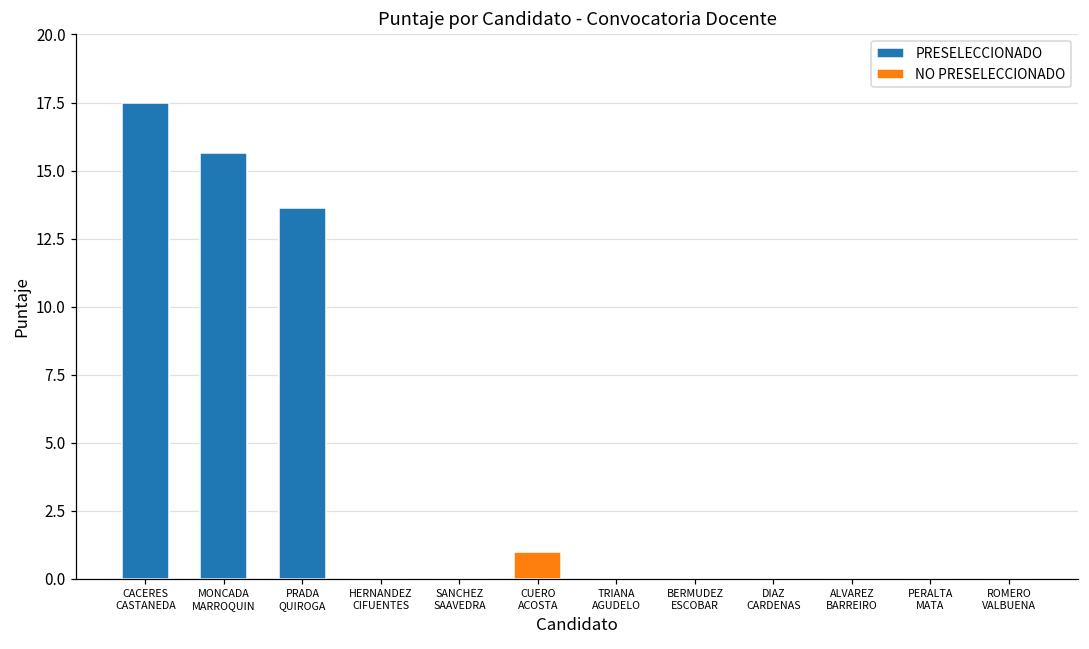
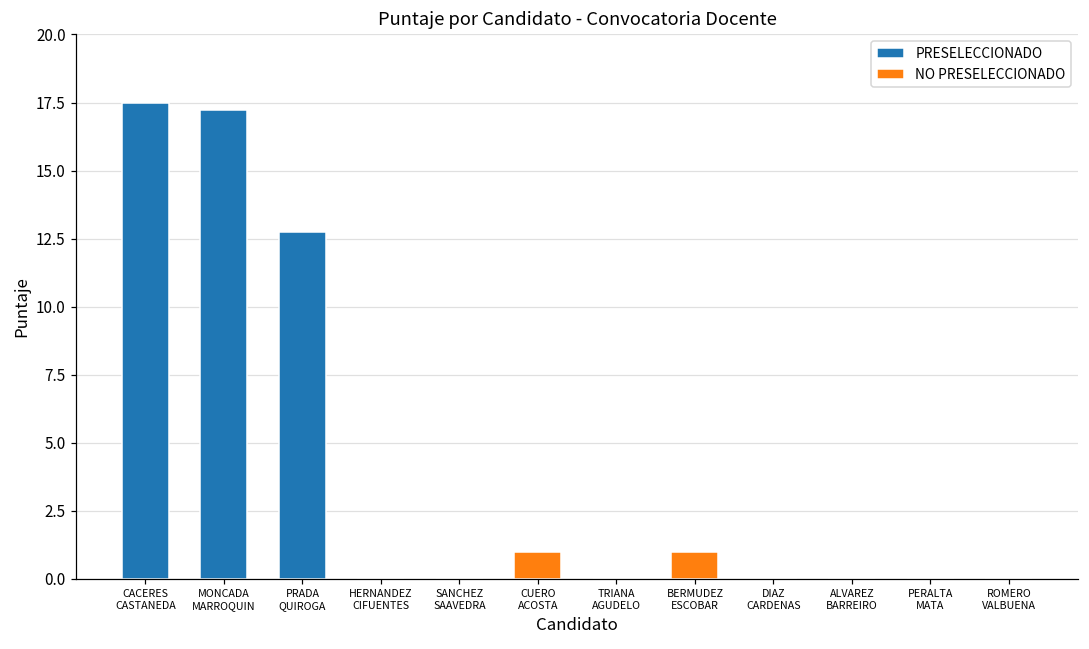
PRESELECCIONADO, MONCADA MARROQUIN: 15.6 -> 17.2
PRESELECCIONADO, PRADA QUIROGA: 13.6 -> 12.8
NO PRESELECCIONADO, BERMUDEZ ESCOBAR: 0 -> 1
